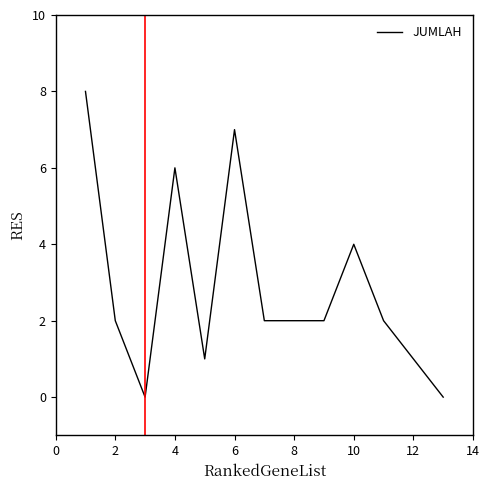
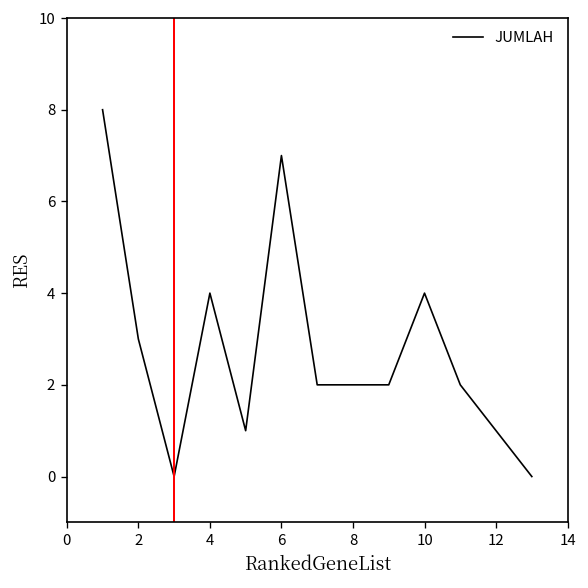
2: 2 -> 3
4: 6 -> 4
